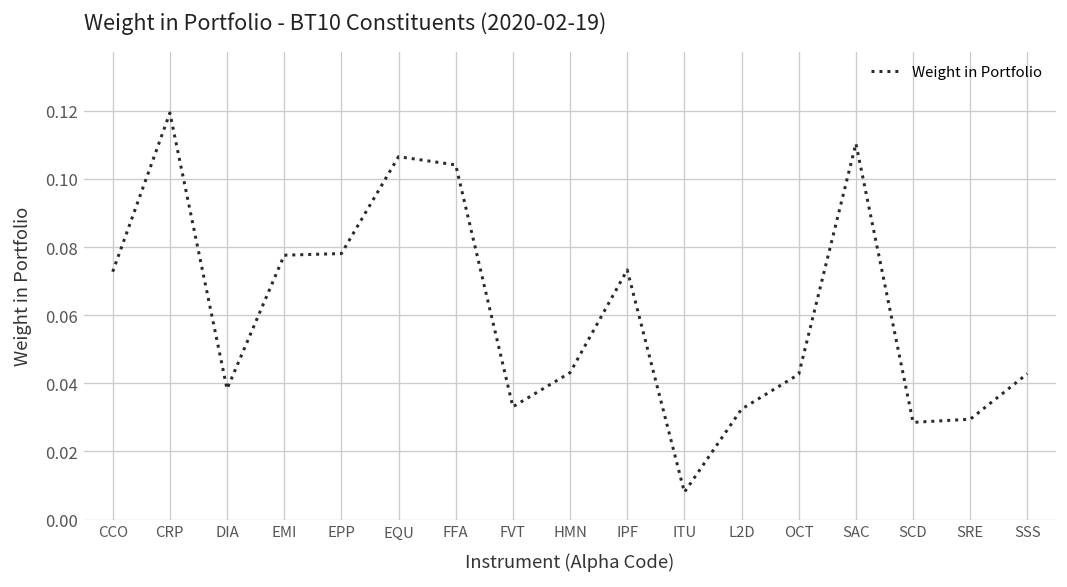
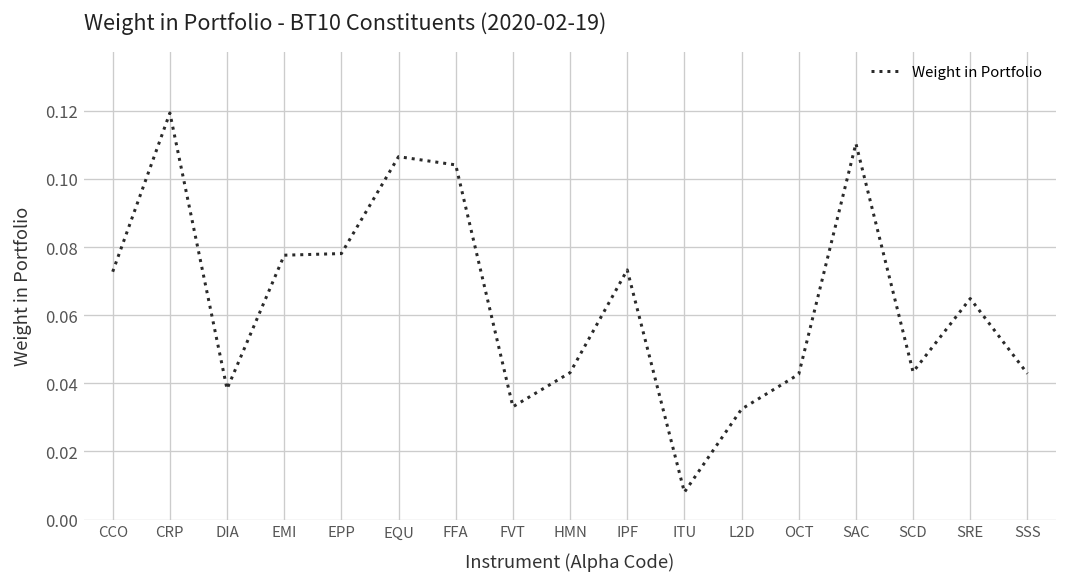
SCD: 0.029 -> 0.043
SRE: 0.029 -> 0.065
